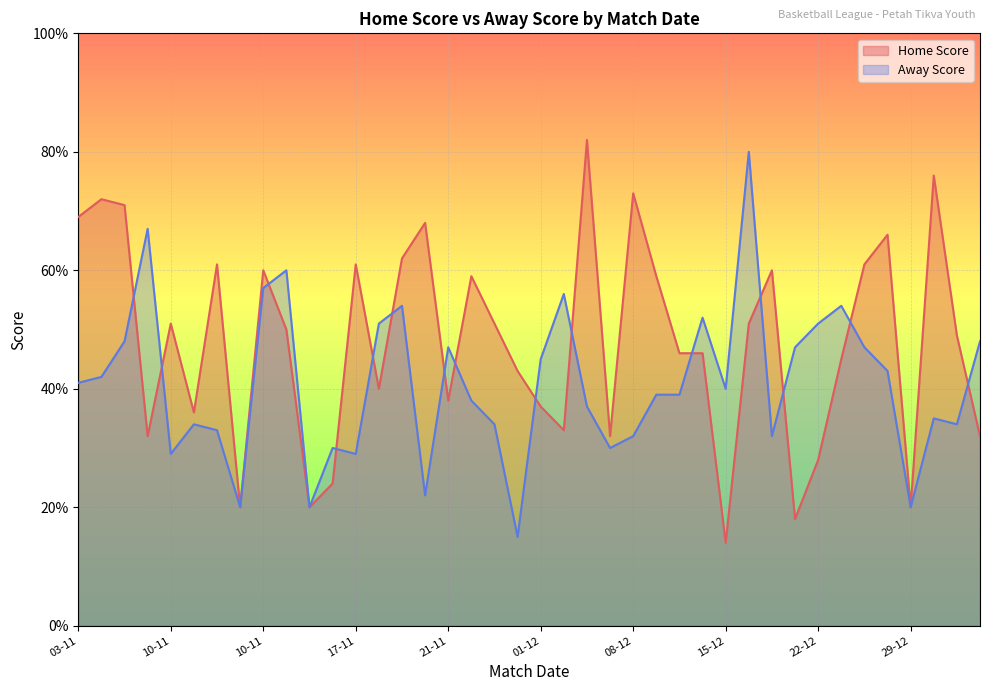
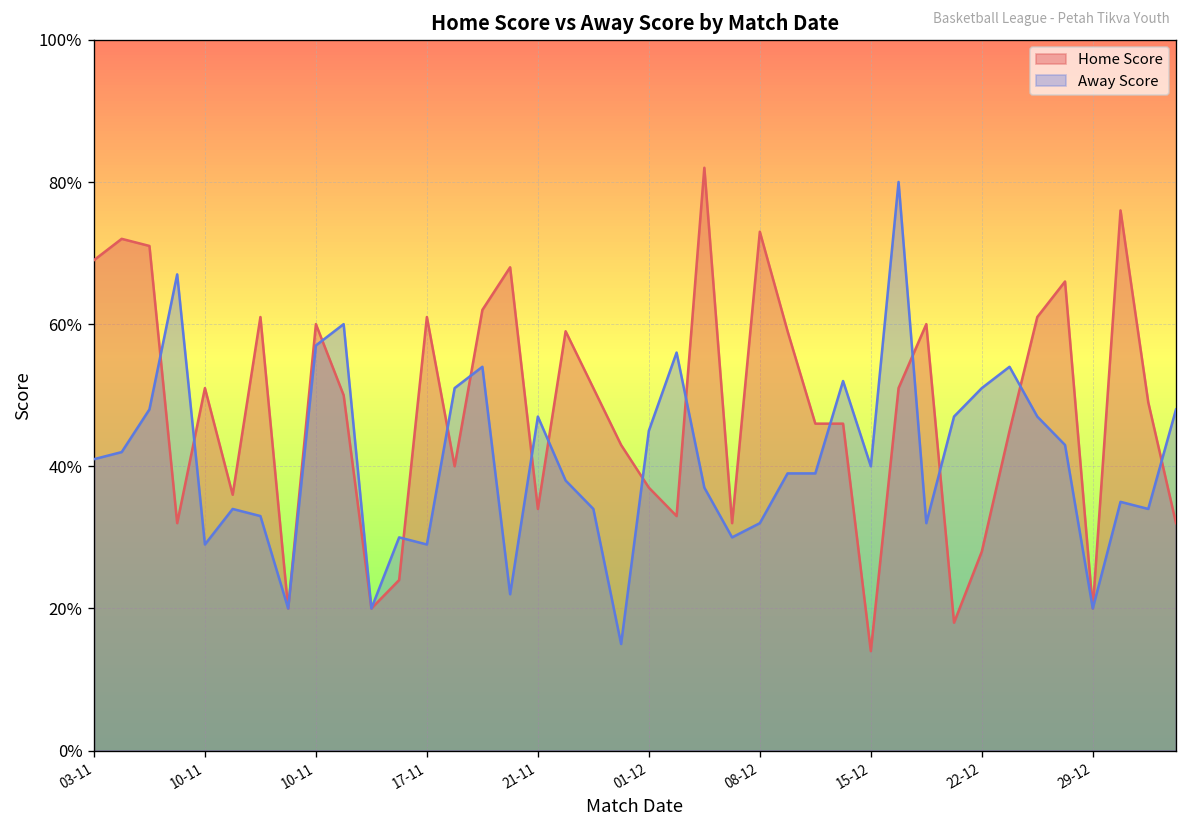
Home Score, 21-11: 38% -> 34%
